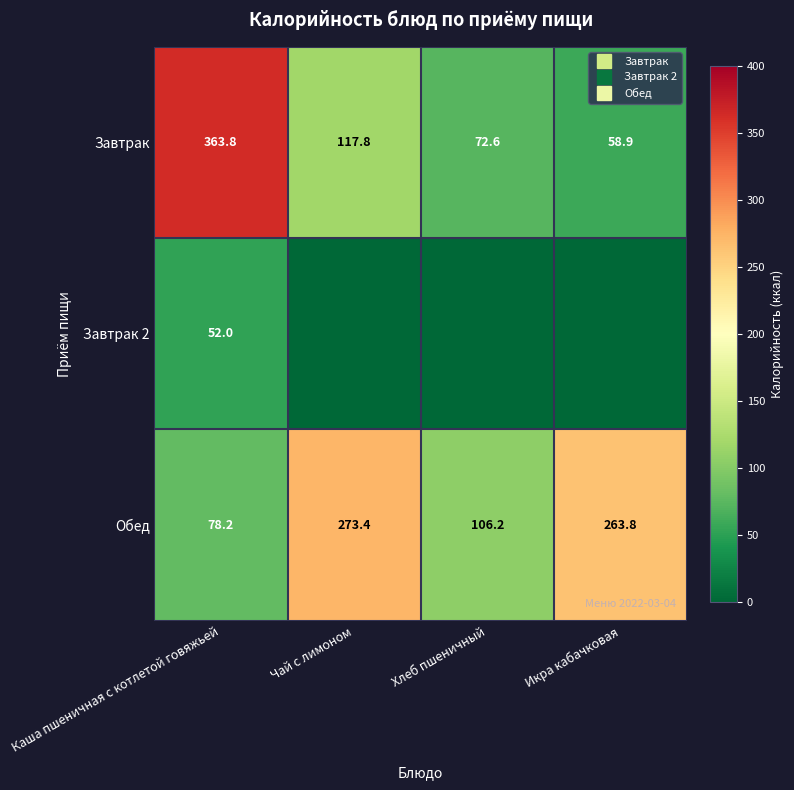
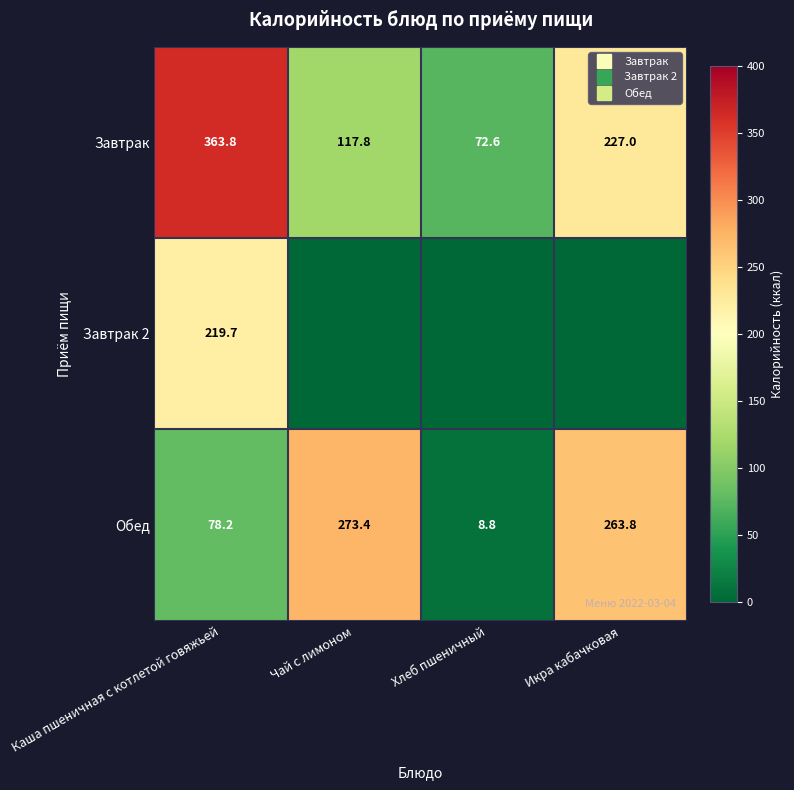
Завтрак, Икра кабачковая: 58.9 -> 227.0
Завтрак 2, Каша пшеничная с котлетой говяжьей: 52.0 -> 219.7
Обед, Хлеб пшеничный: 106.2 -> 8.8
